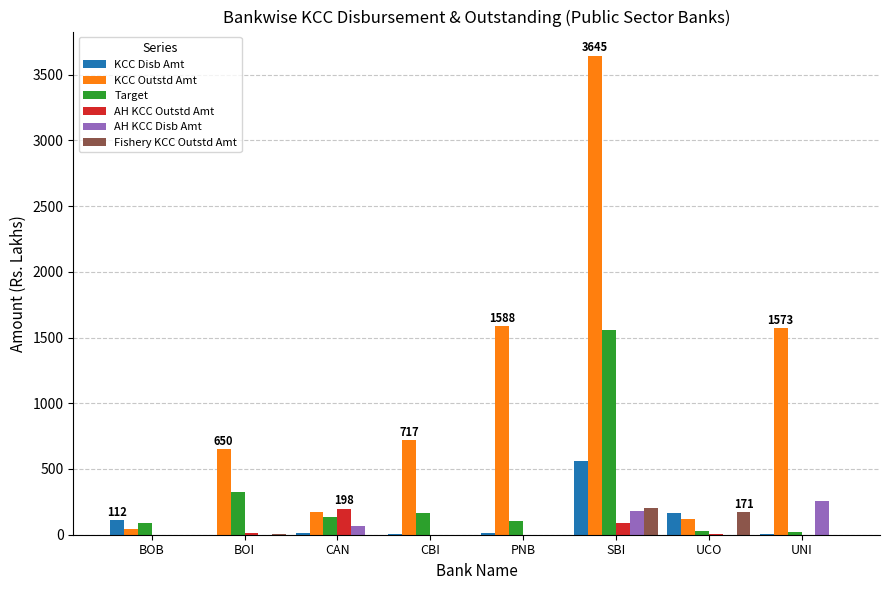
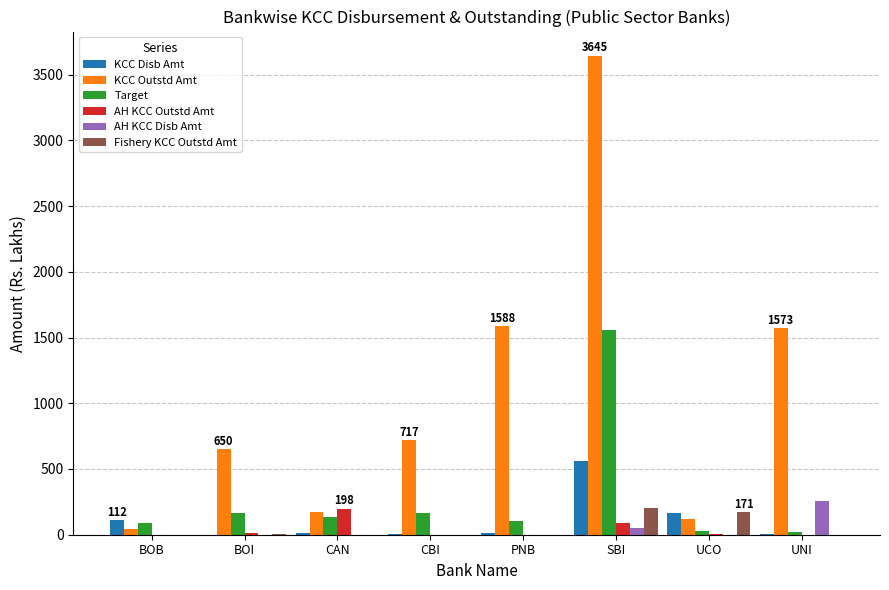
Target, BOI: 330 -> 170
AH KCC Disb Amt, CAN: 70 -> 0
AH KCC Disb Amt, SBI: 180 -> 50
